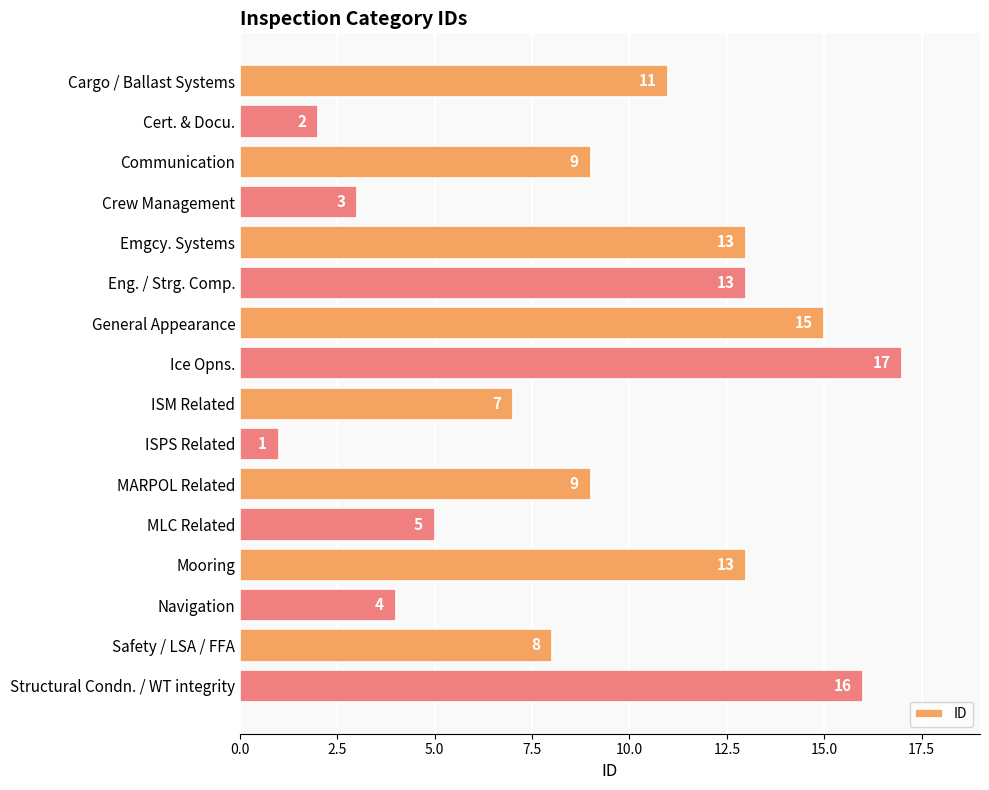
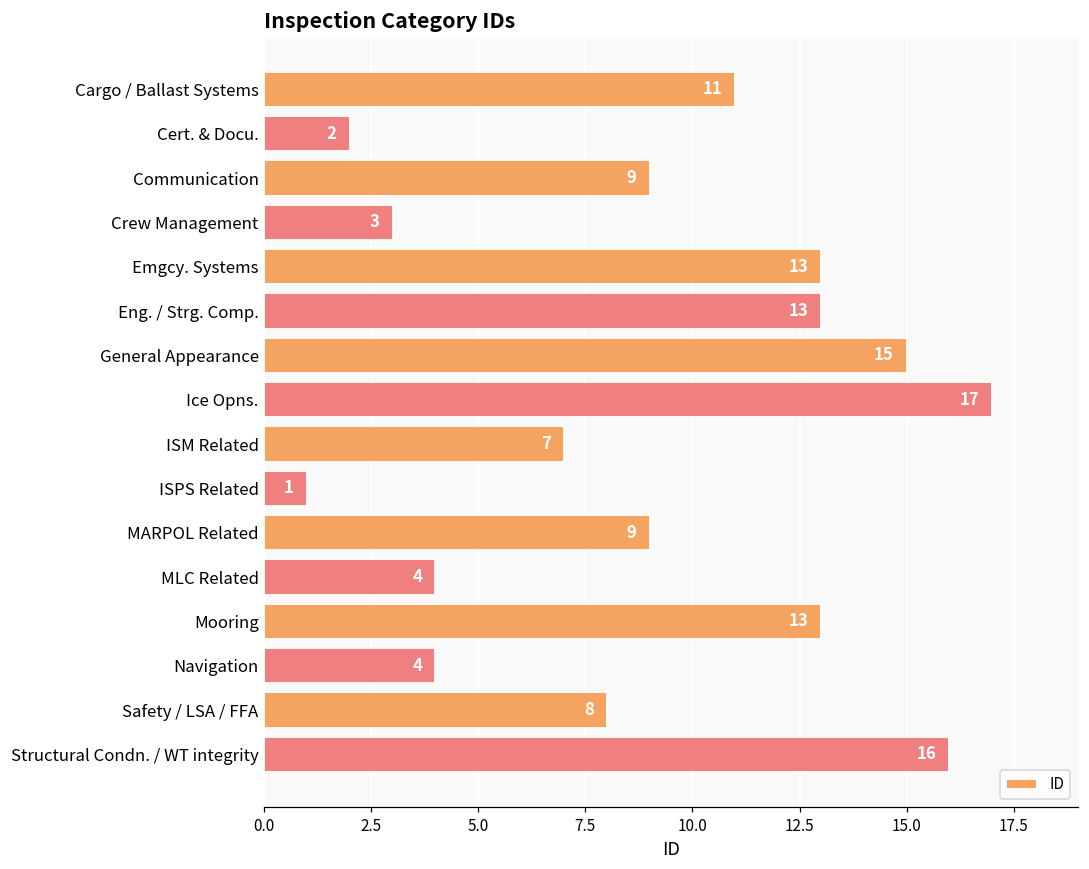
MLC Related: 5 -> 4
